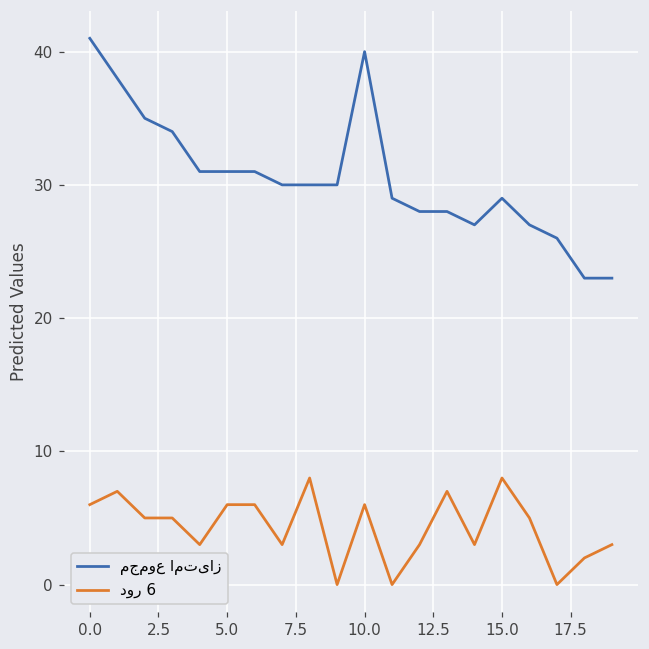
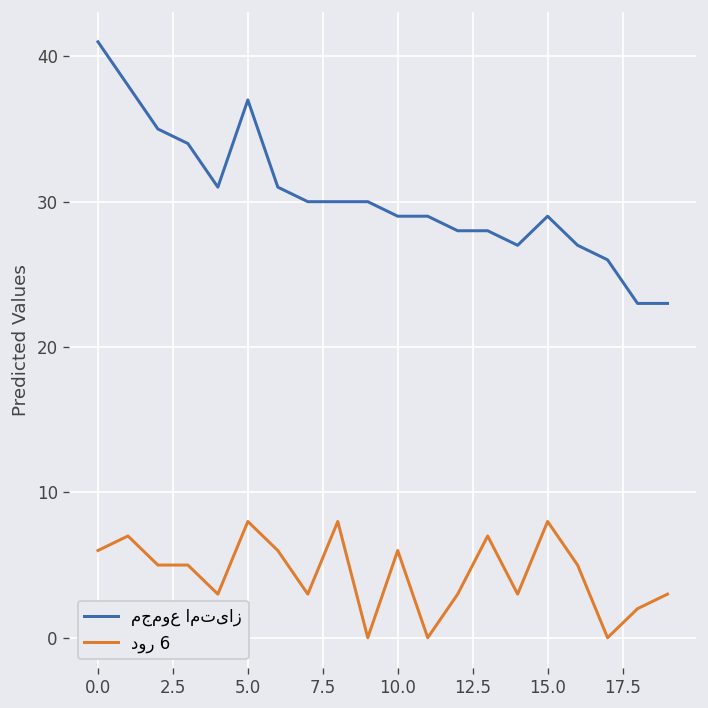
مجموع امتیاز, 5.0: 31 -> 37
دور 6, 5.0: 6 -> 8
مجموع امتیاز, 10.0: 40 -> 29
